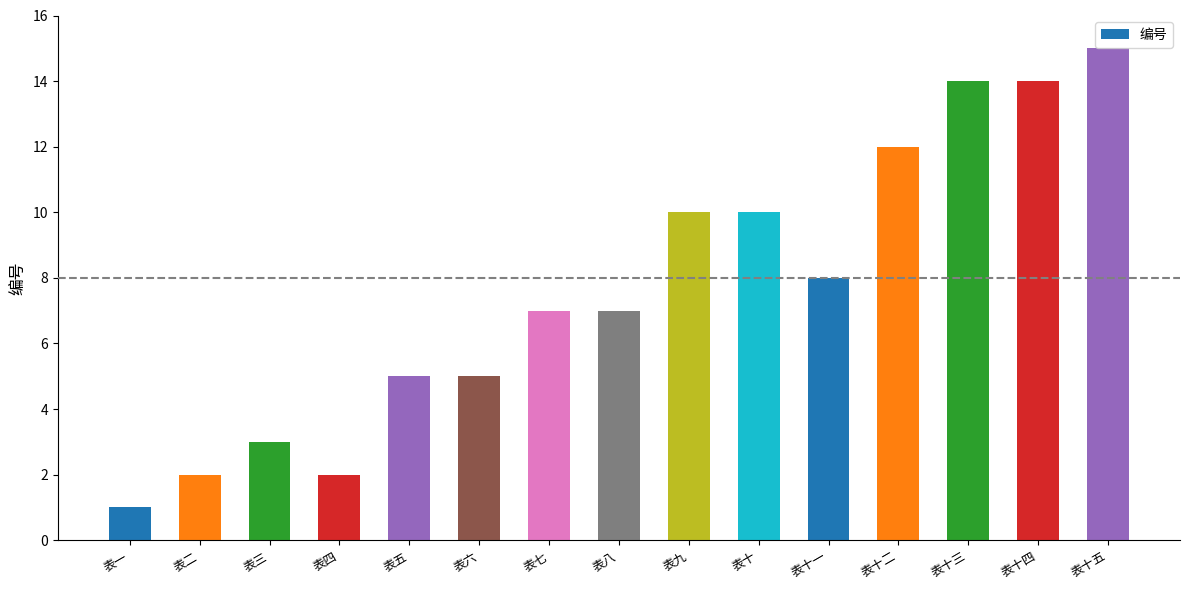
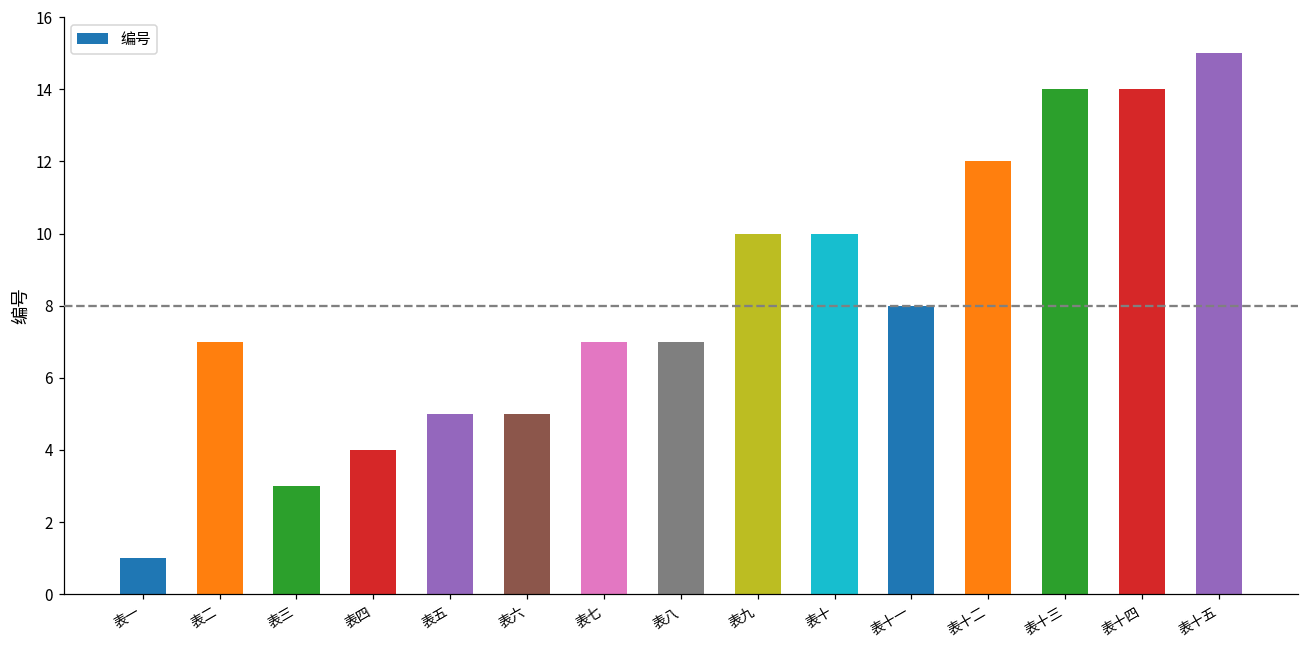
表二: 2 -> 7
表四: 2 -> 4
